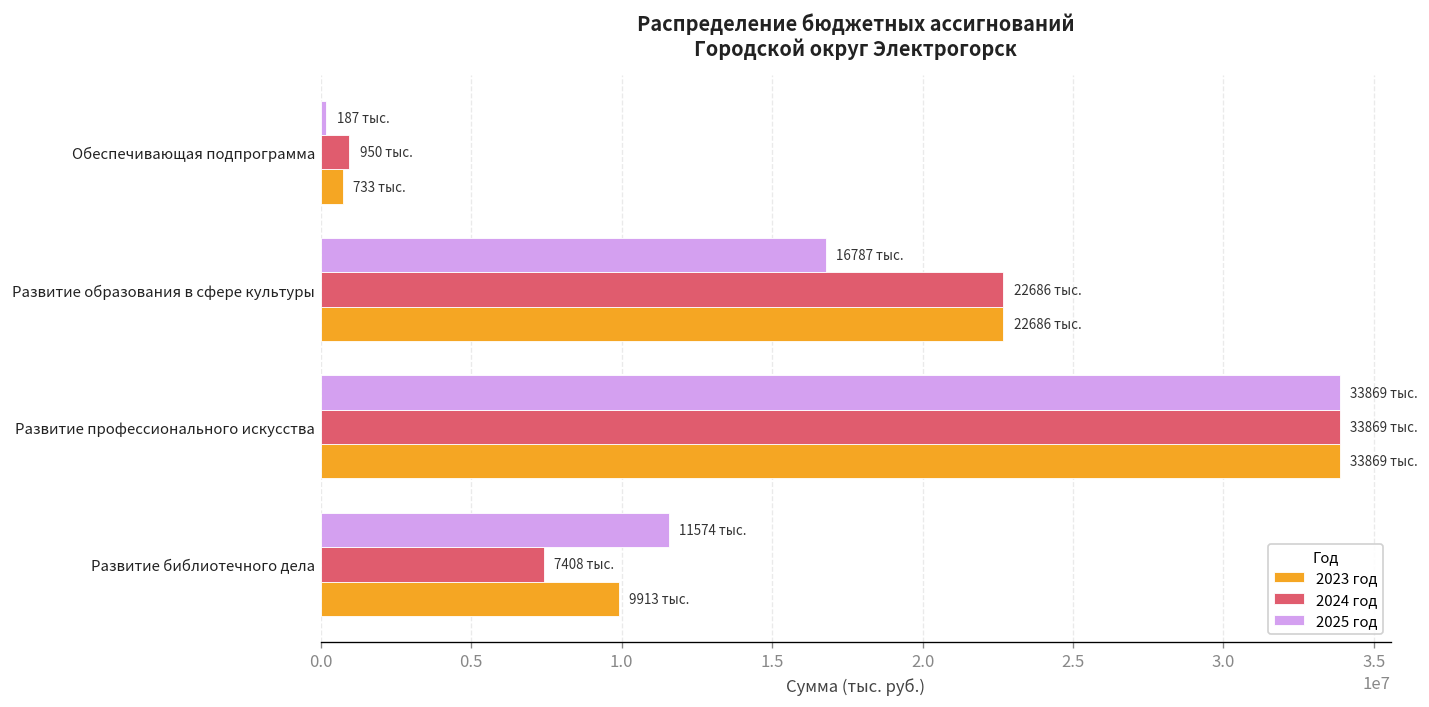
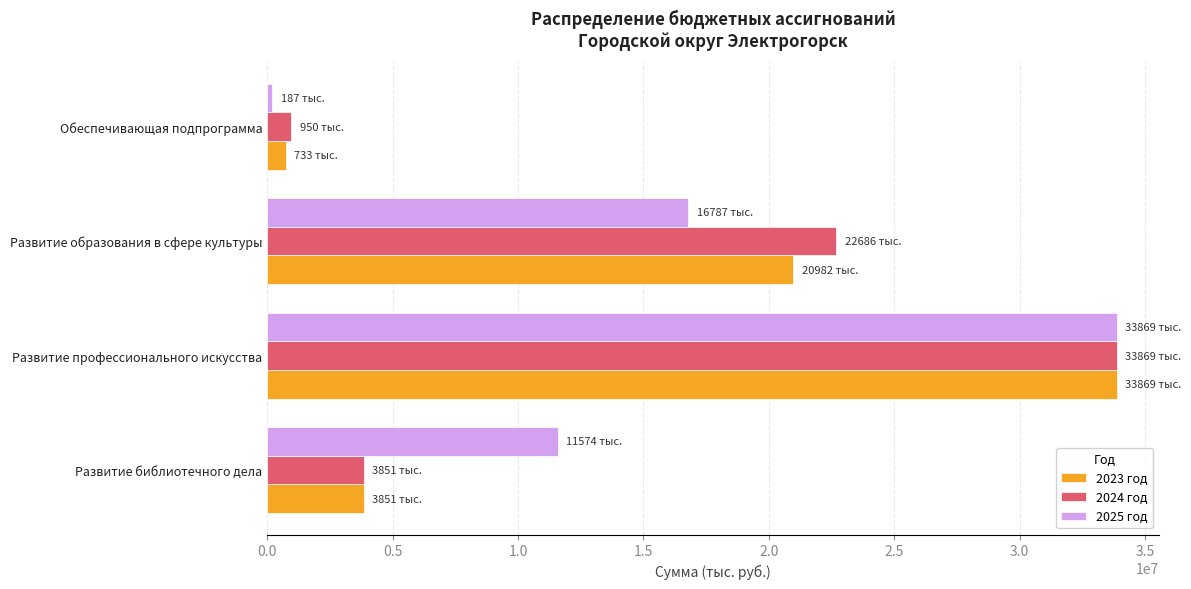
2023 год, Развитие образования в сфере культуры: 22686 -> 20982
2024 год, Развитие библиотечного дела: 7408 -> 3851
2023 год, Развитие библиотечного дела: 9913 -> 3851
